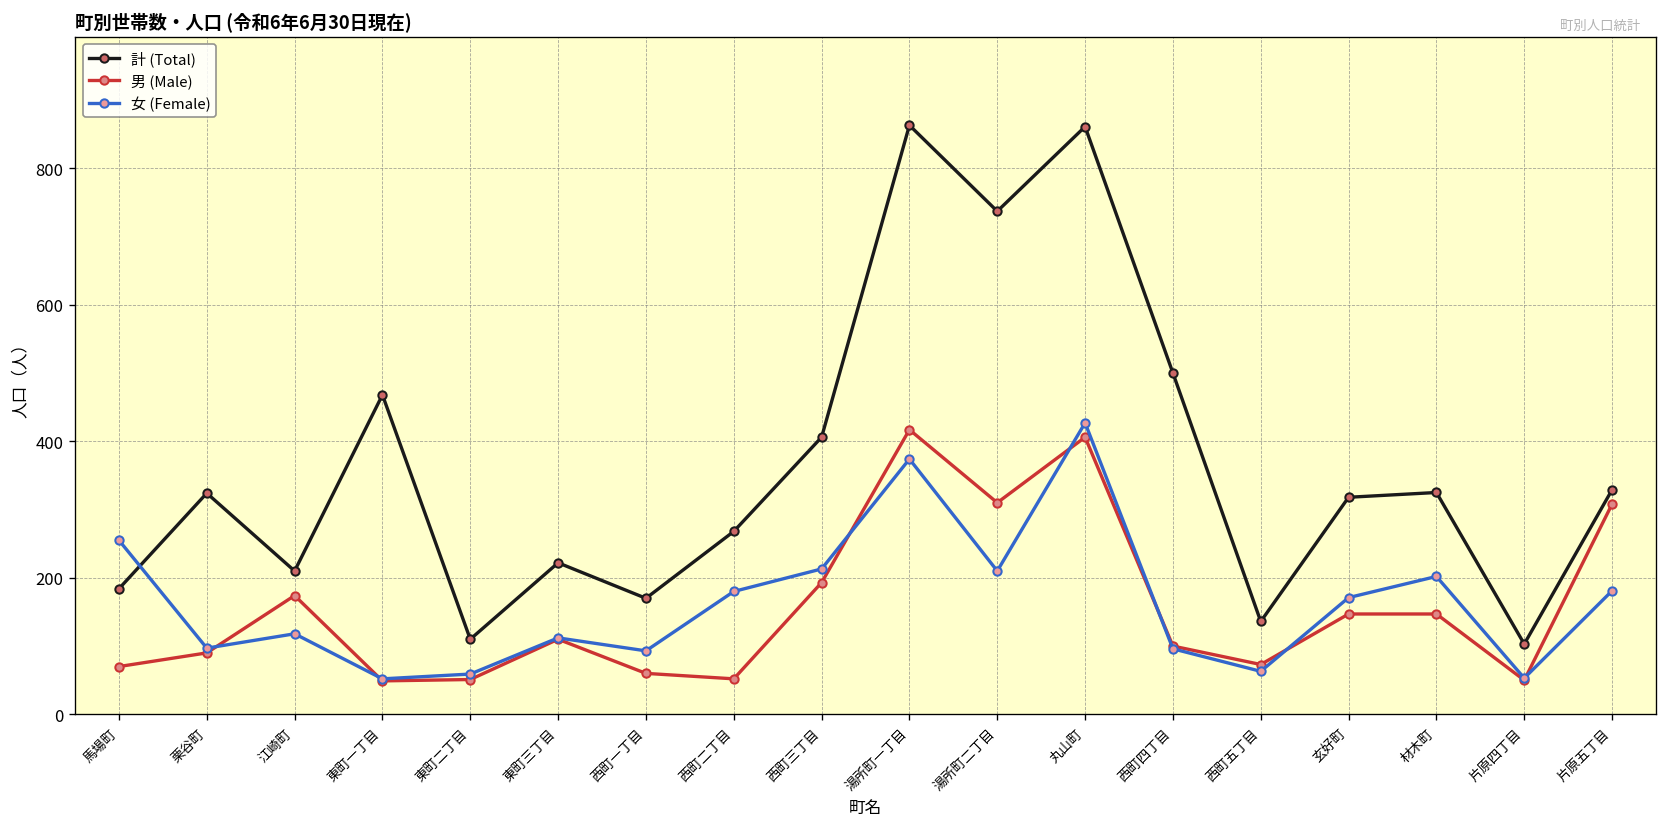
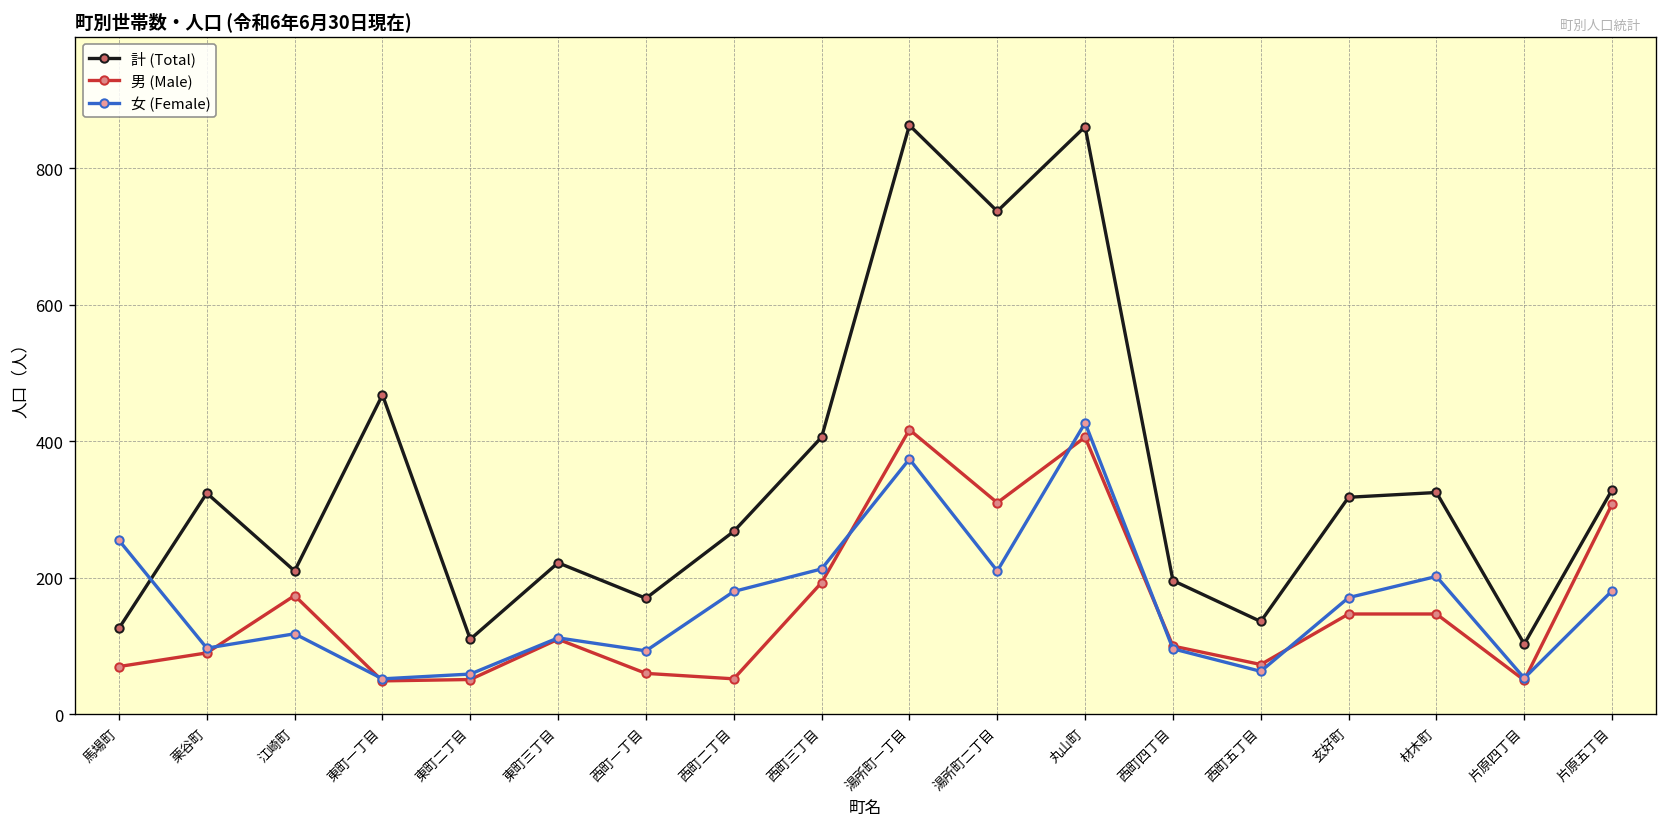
計 (Total), 馬場町: 180 -> 130
計 (Total), 西町四丁目: 500 -> 200
